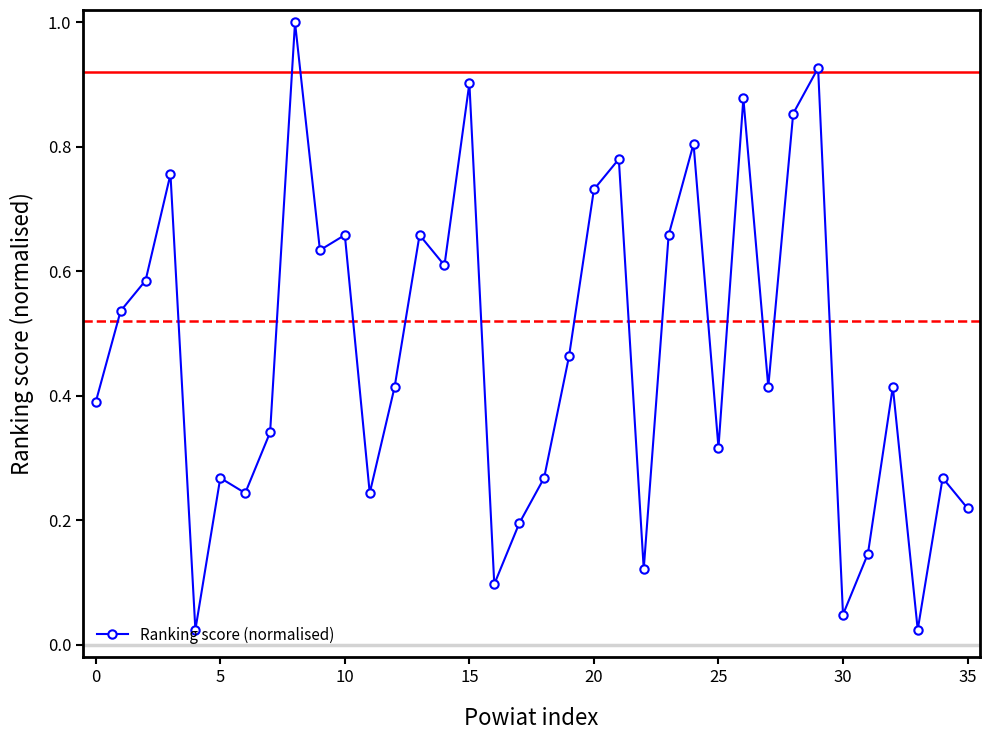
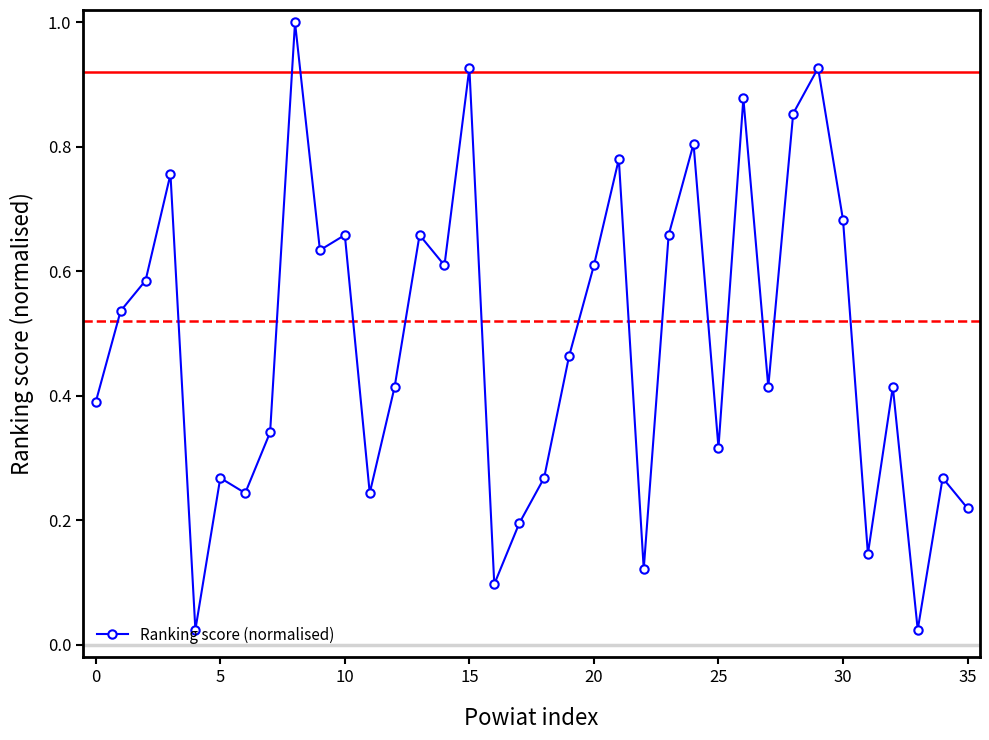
15: 0.90 -> 0.93
20: 0.73 -> 0.61
30: 0.05 -> 0.68
